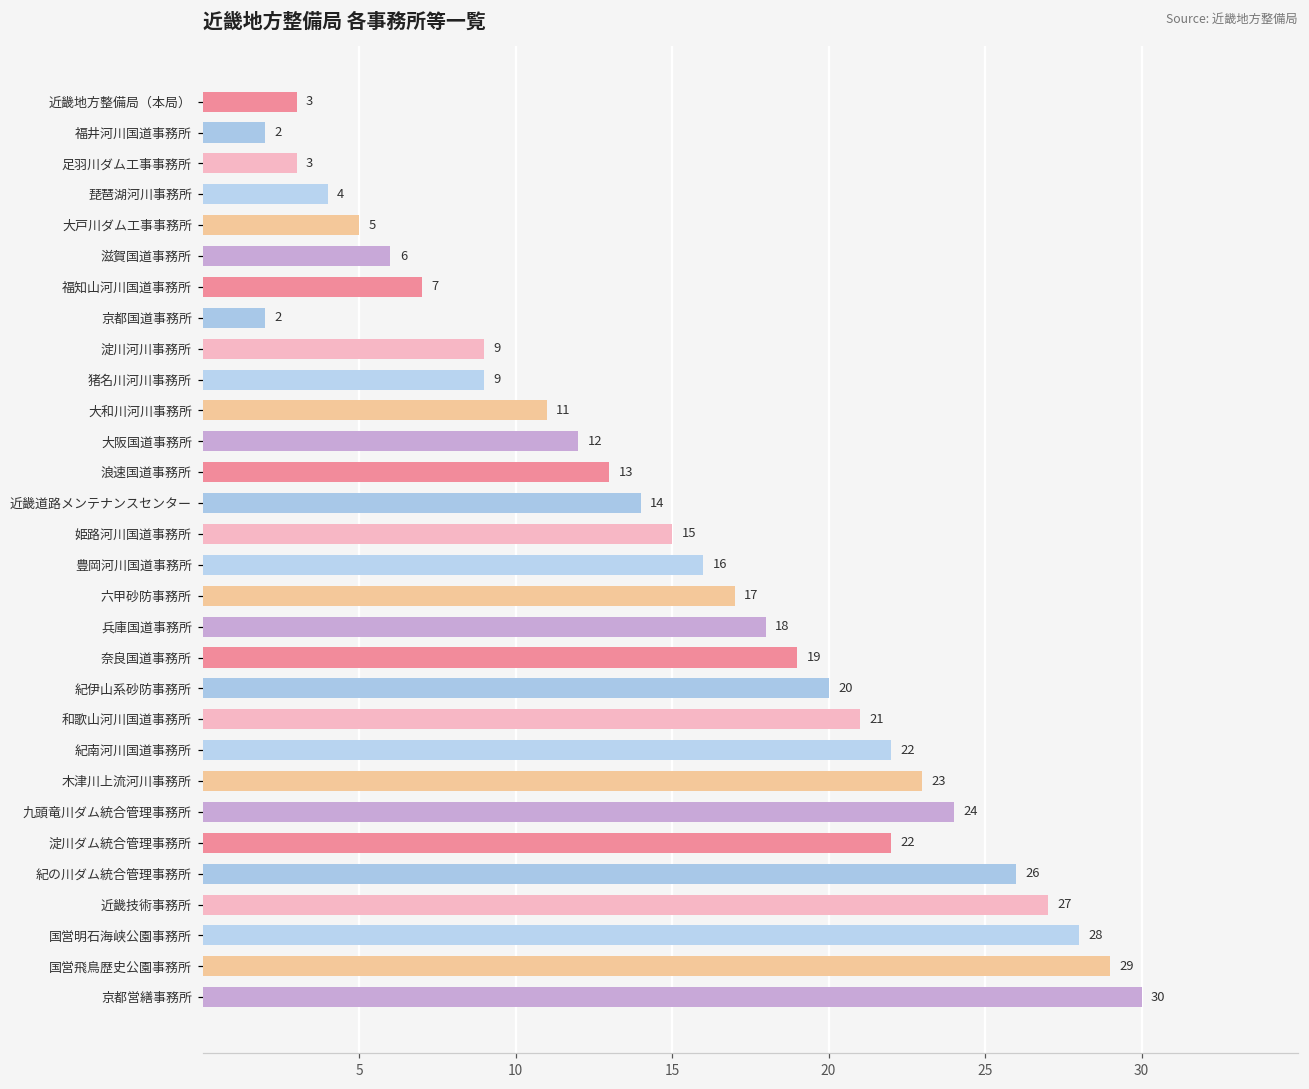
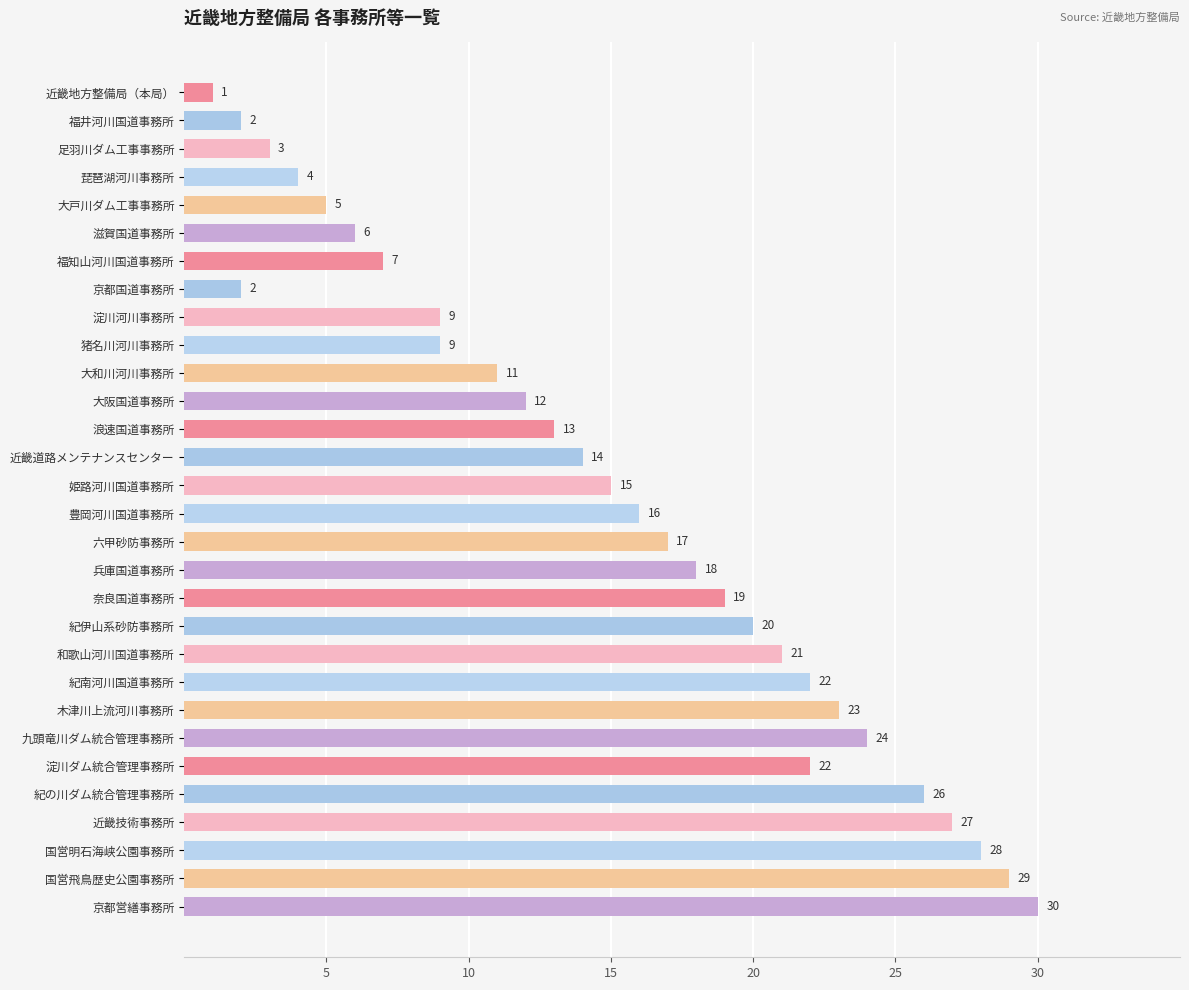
近畿地方整備局（本局）: 3 -> 1
